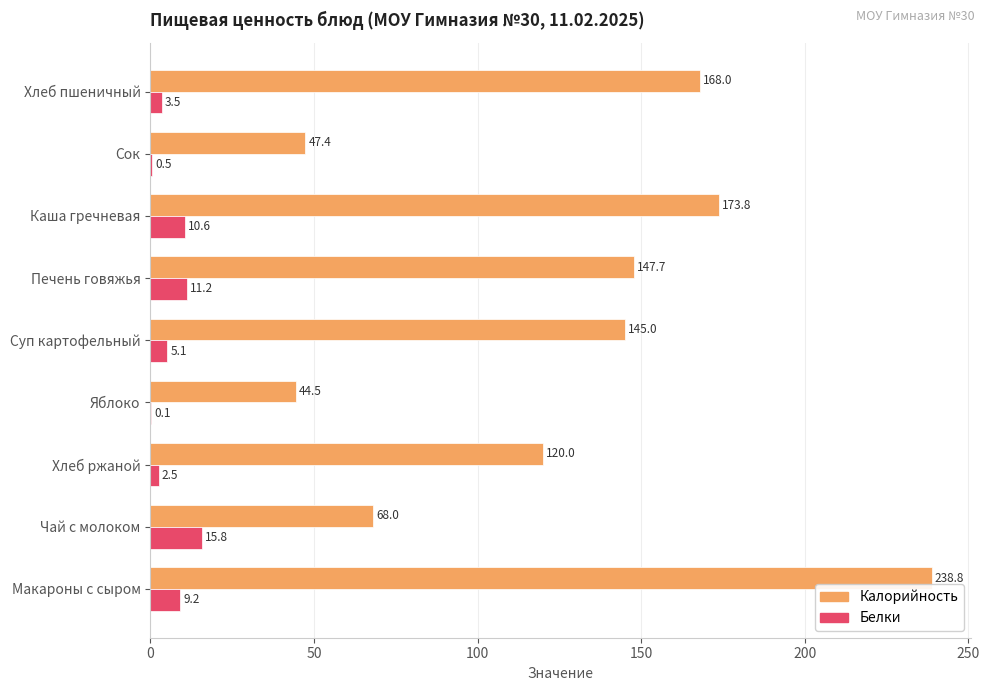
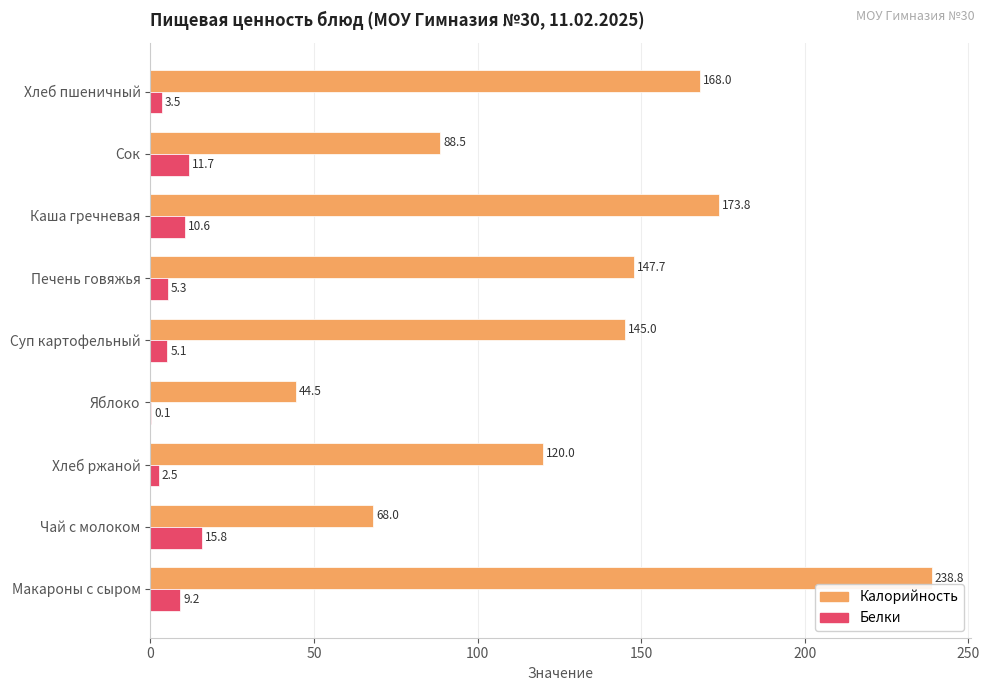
Калорийность, Сок: 47.4 -> 88.5
Белки, Сок: 0.5 -> 11.7
Белки, Печень говяжья: 11.2 -> 5.3
